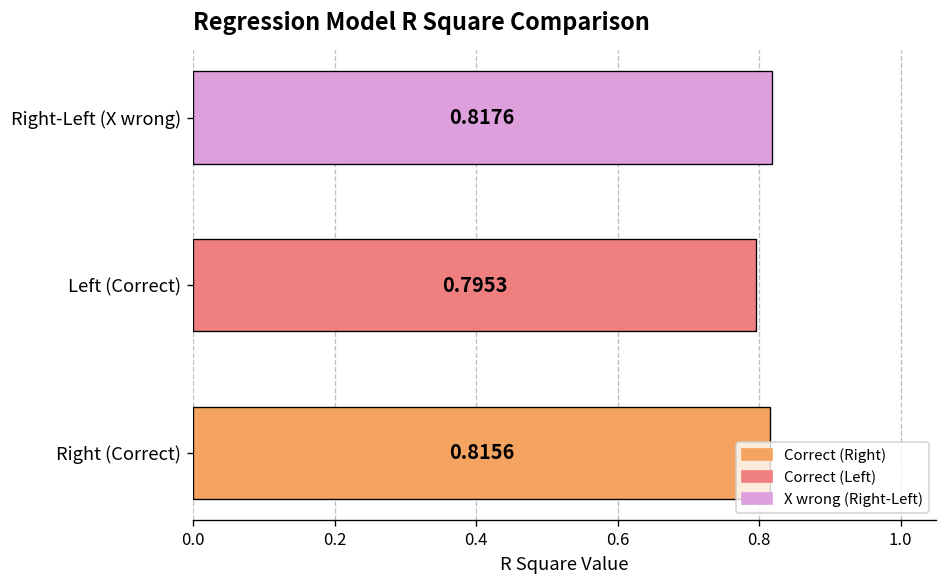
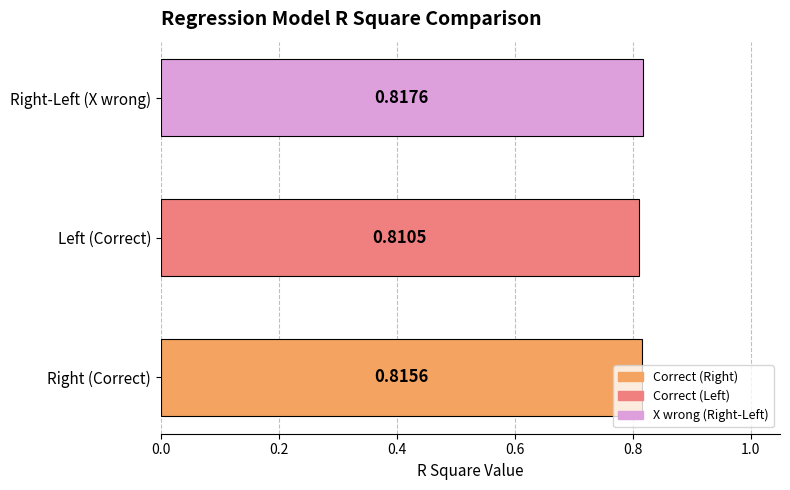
Left (Correct): 0.7953 -> 0.8105
